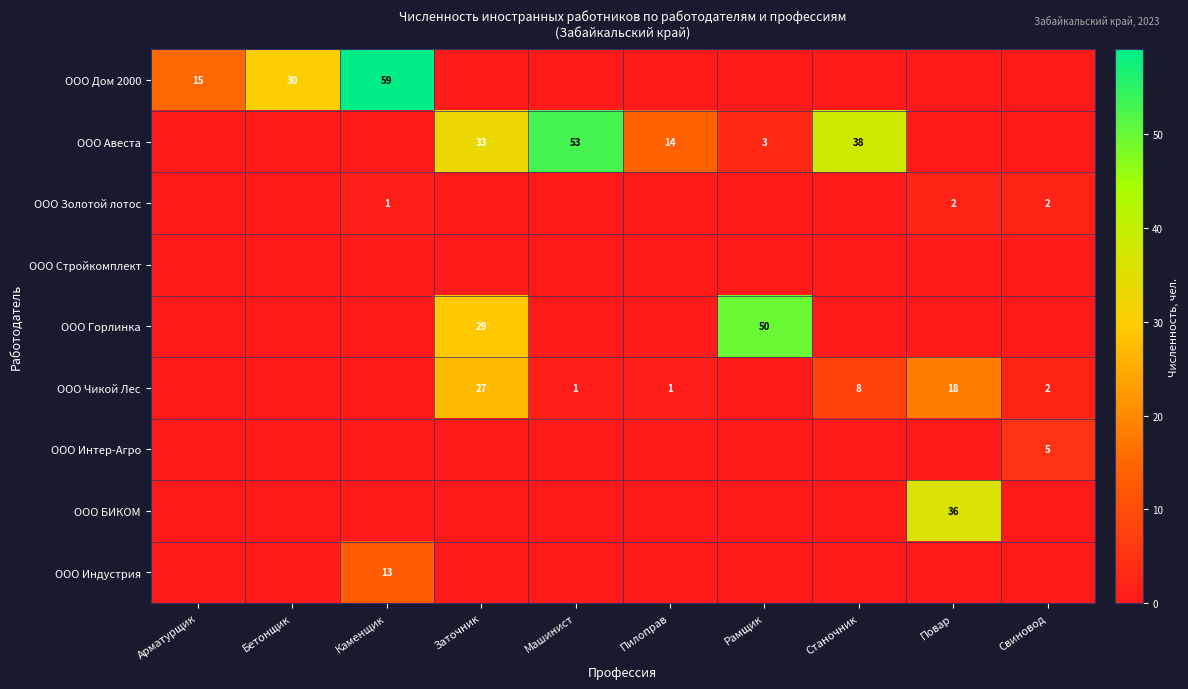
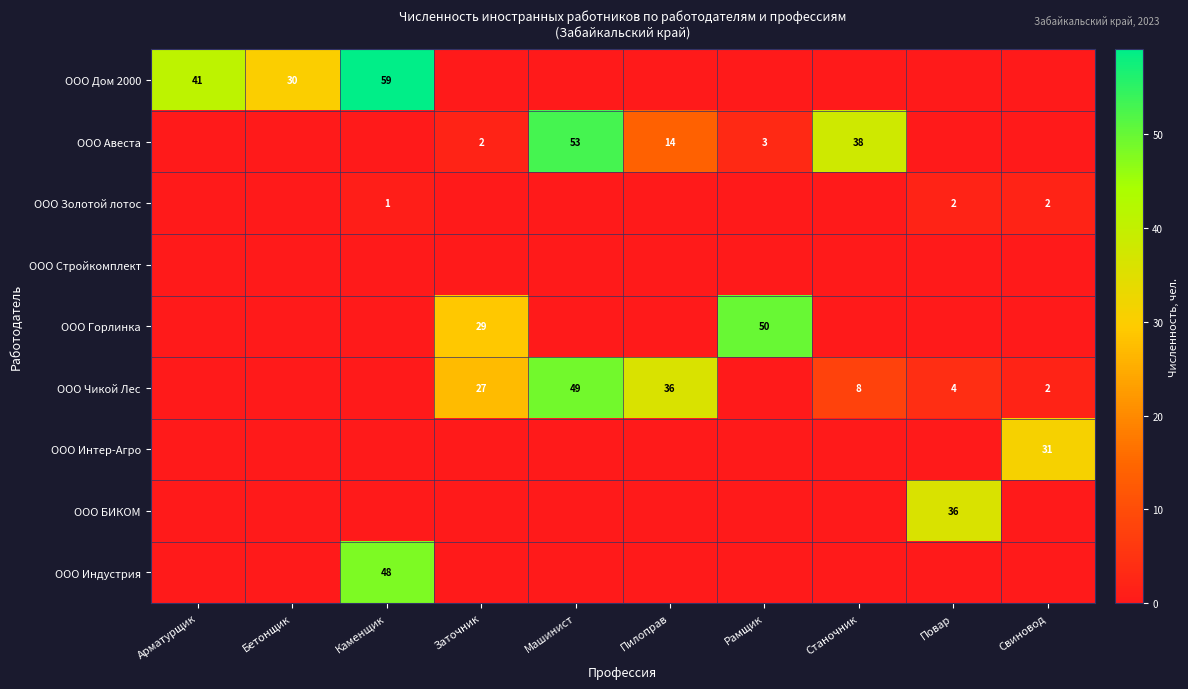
ООО Дом 2000, Арматурщик: 15 -> 41
ООО Авеста, Заточник: 33 -> 2
ООО Чикой Лес, Машинист: 1 -> 49
ООО Чикой Лес, Пилоправ: 1 -> 36
ООО Чикой Лес, Повар: 18 -> 4
ООО Интер-Агро, Свиновод: 5 -> 31
ООО Индустрия, Каменщик: 13 -> 48
